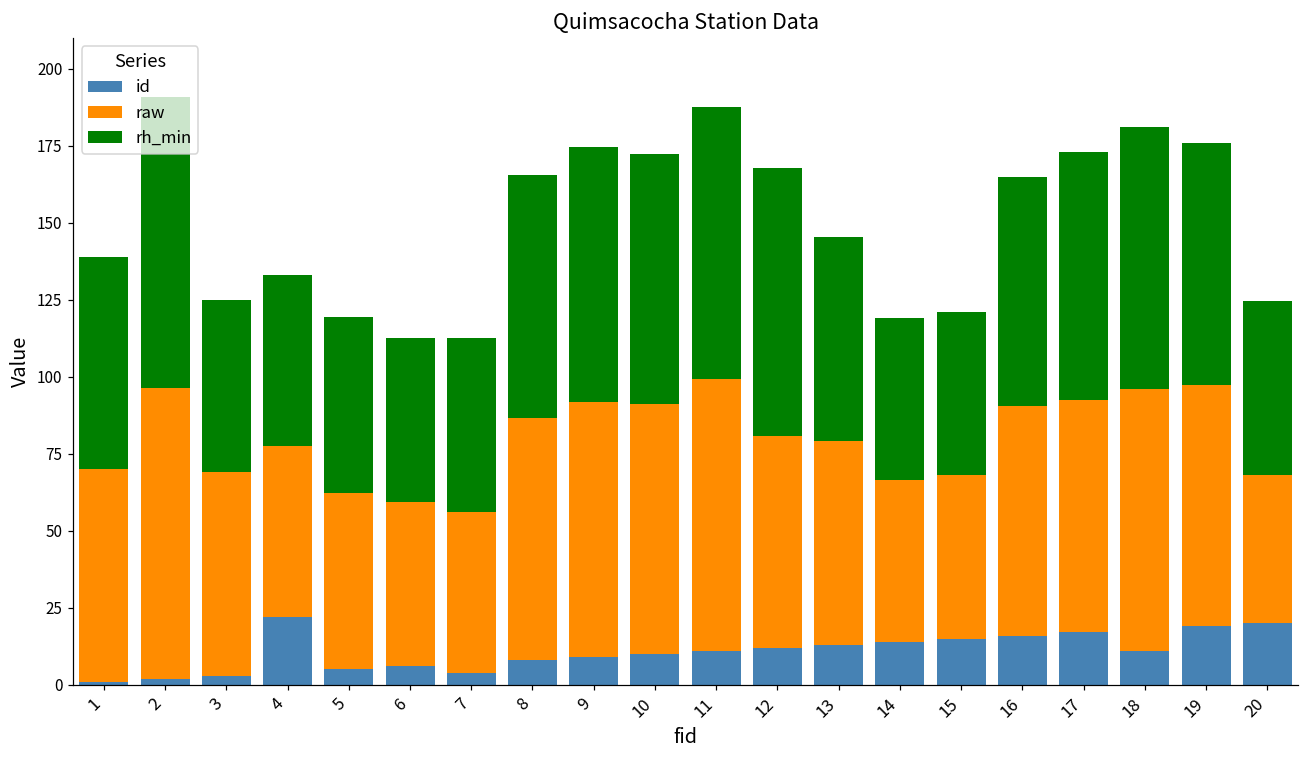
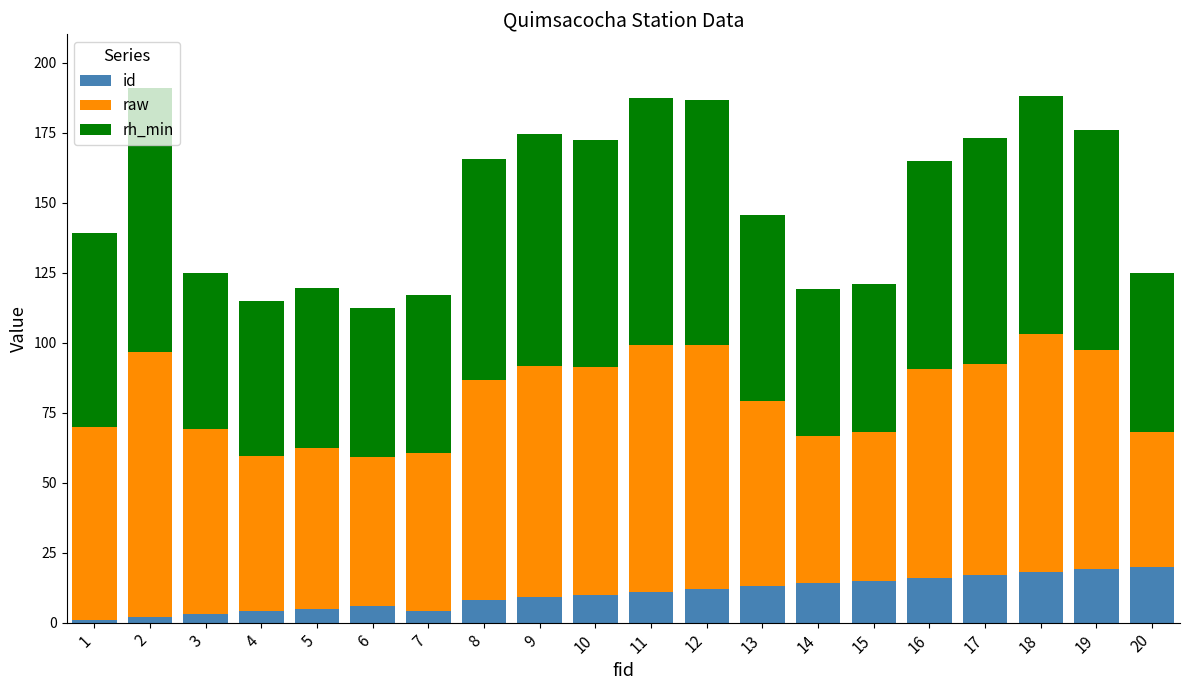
id, 4: 22 -> 4
raw, 7: 52 -> 57
raw, 12: 69 -> 87
id, 18: 11 -> 18
